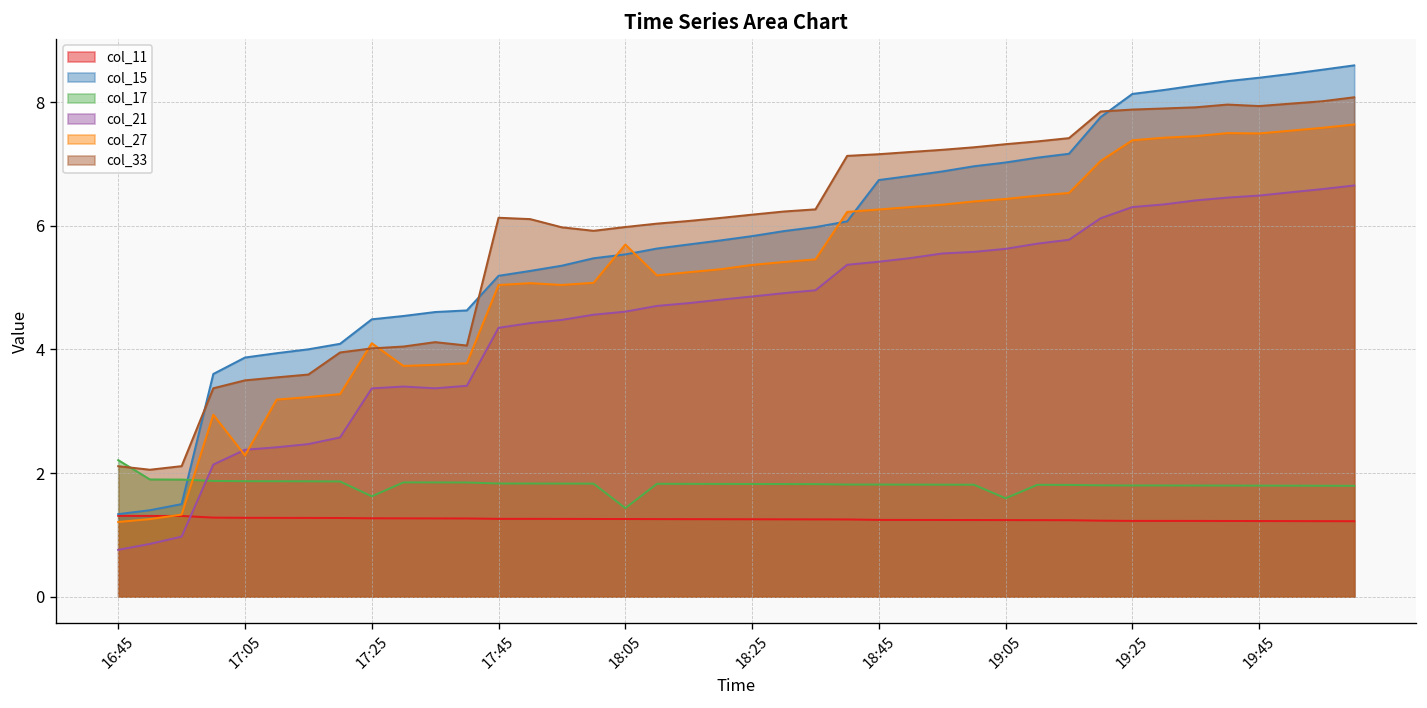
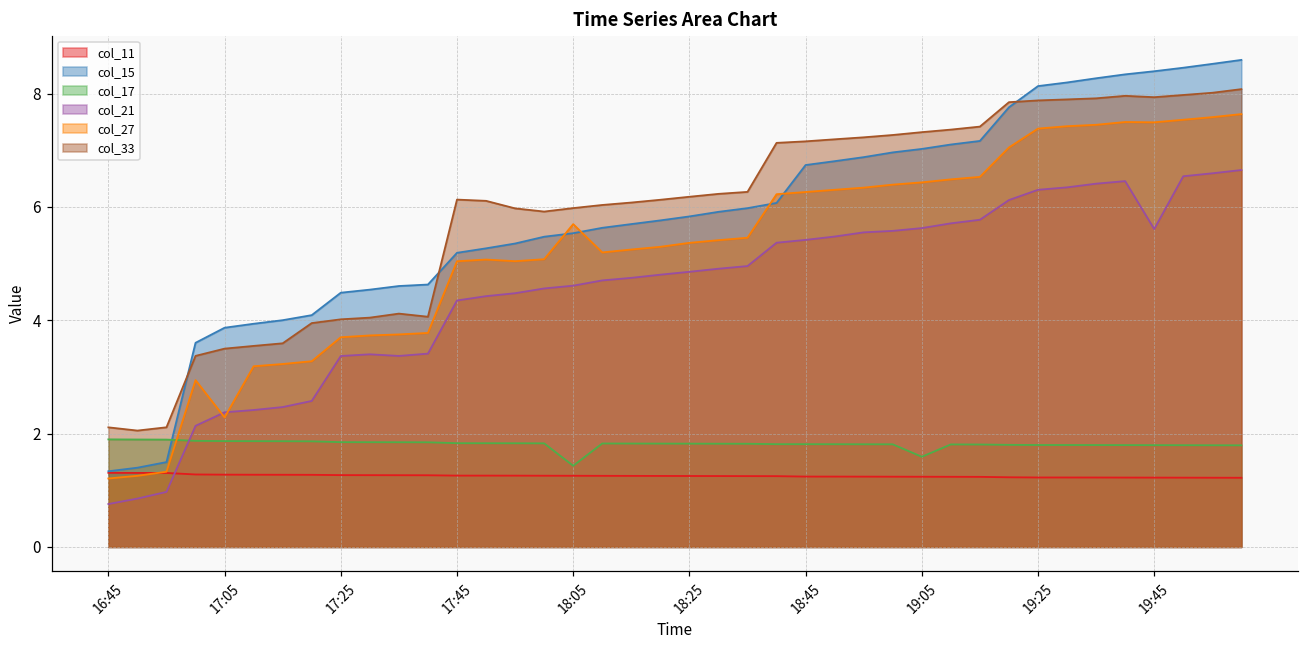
col_17, 16:45: 2.2 -> 1.9
col_17, 17:25: 1.6 -> 1.8
col_27, 17:25: 4.1 -> 3.7
col_21, 19:45: 6.5 -> 5.6
